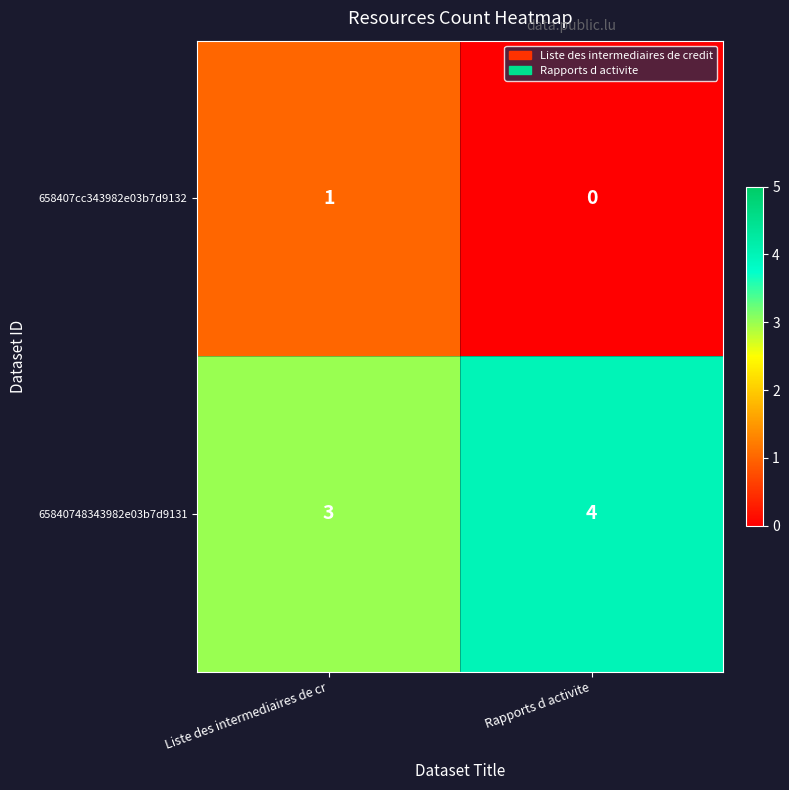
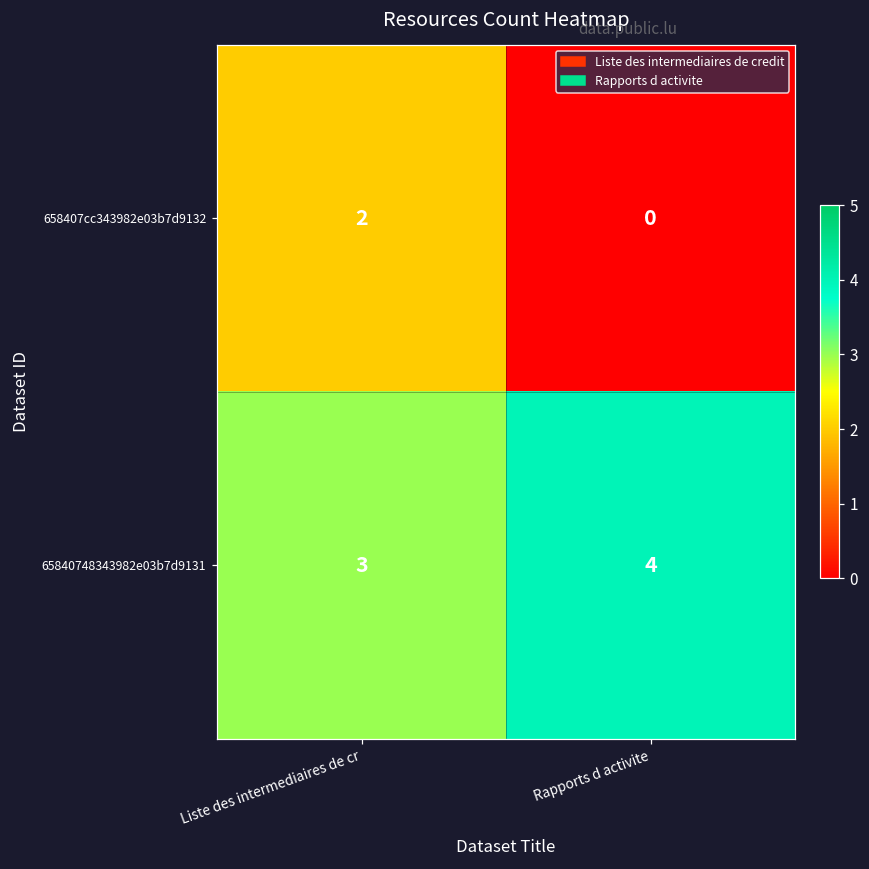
658407cc343982e03b7d9132, Liste des intermediaires de cr: 1 -> 2
